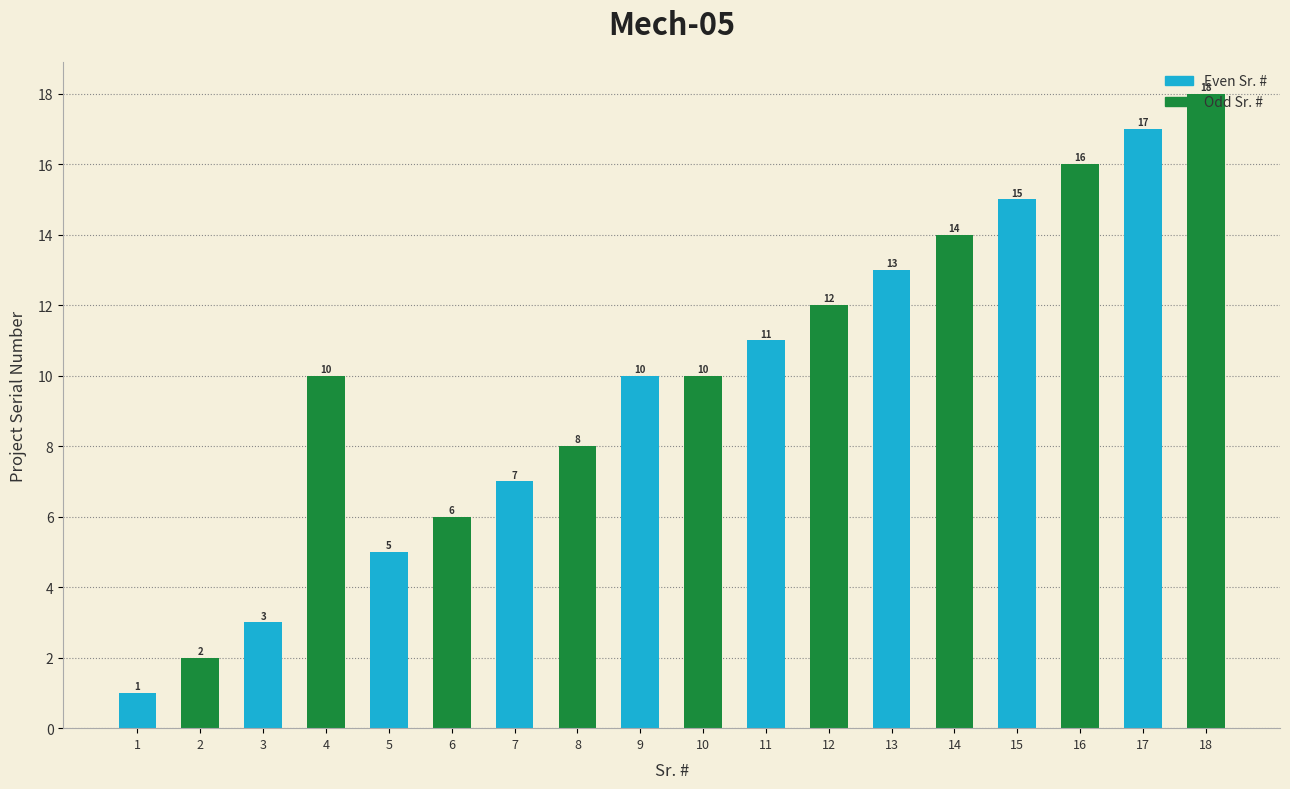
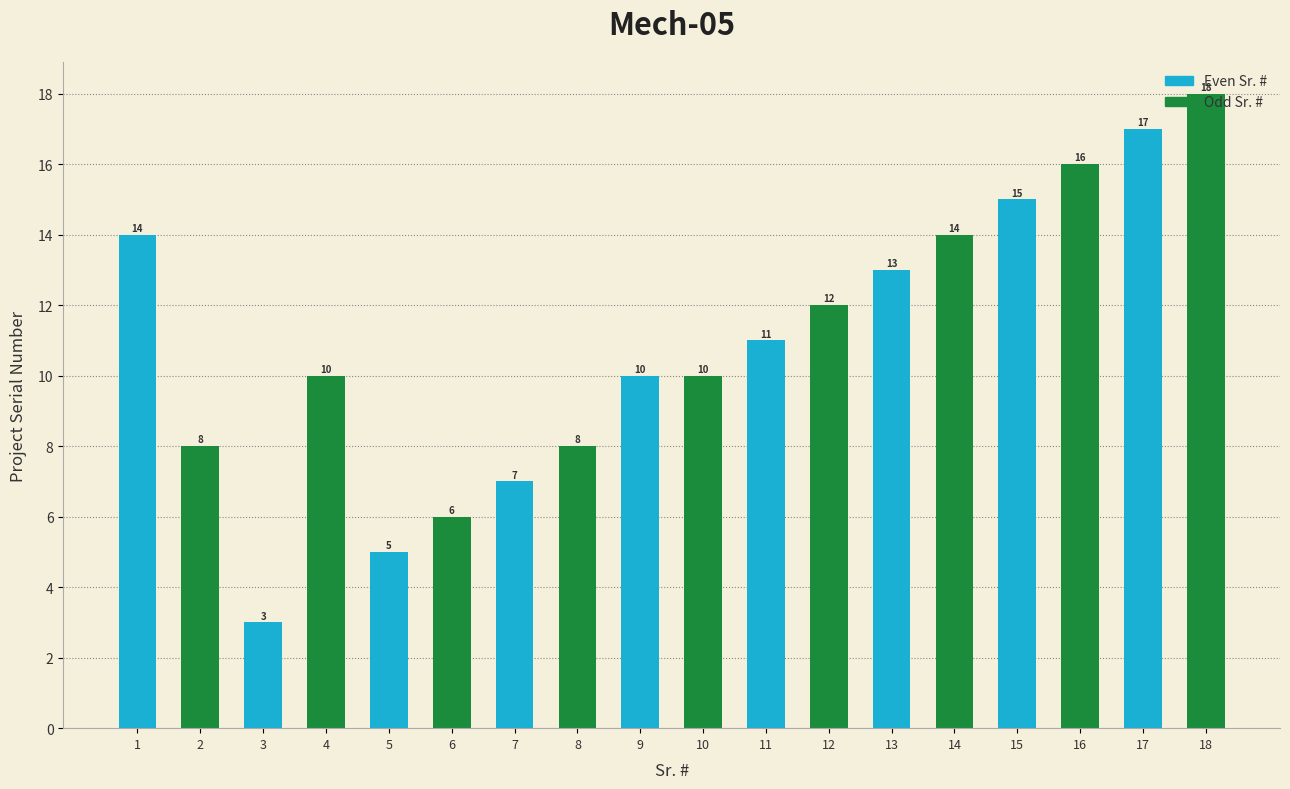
1: 1 -> 14
2: 2 -> 8
